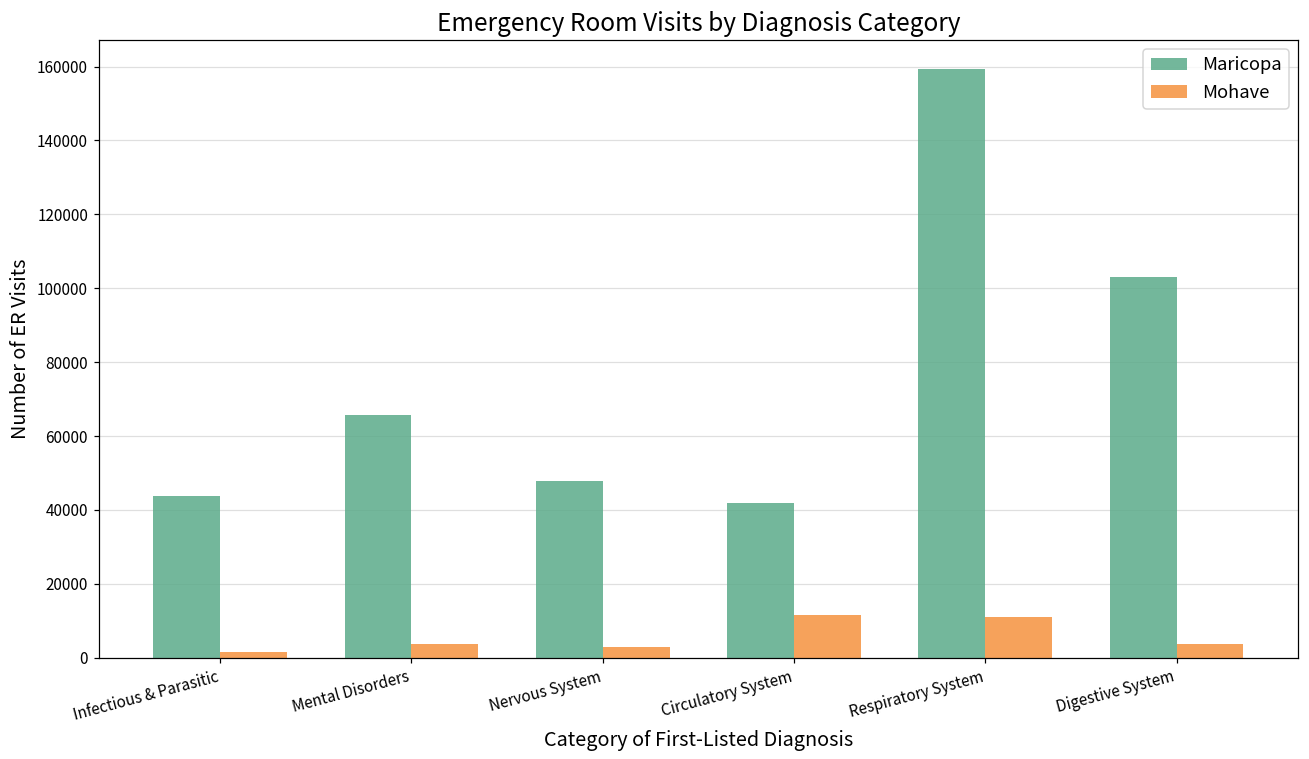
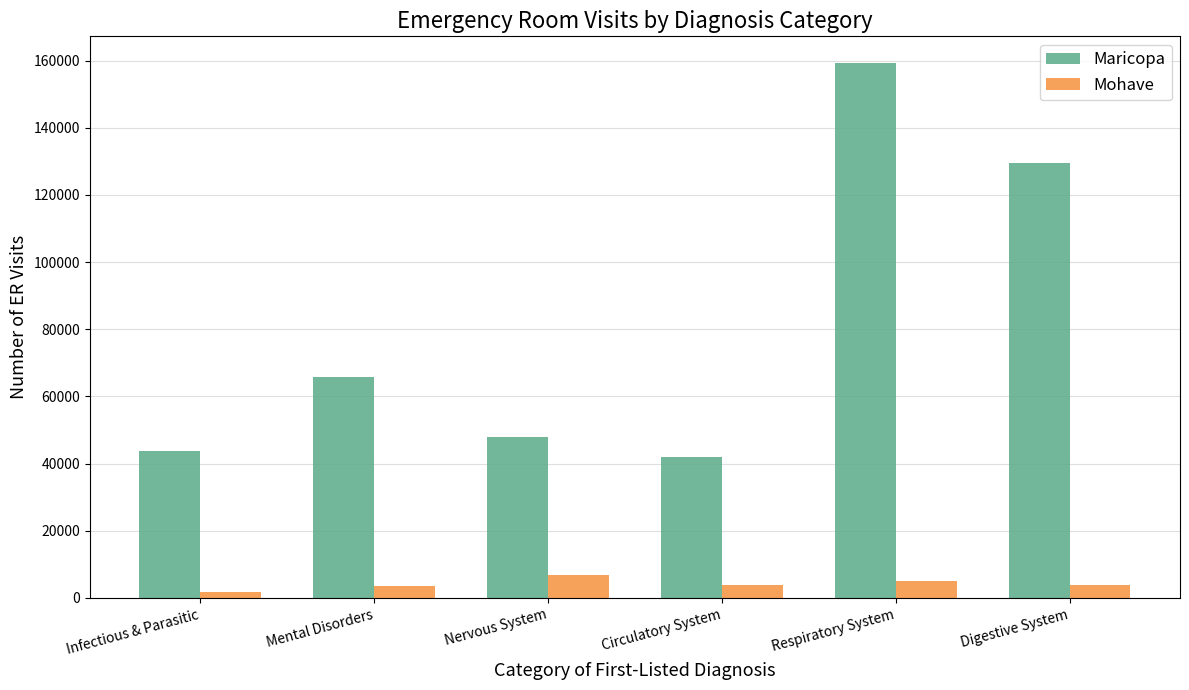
Mohave, Nervous System: 3000 -> 7000
Mohave, Circulatory System: 11000 -> 4000
Mohave, Respiratory System: 11000 -> 5000
Maricopa, Digestive System: 103000 -> 130000
